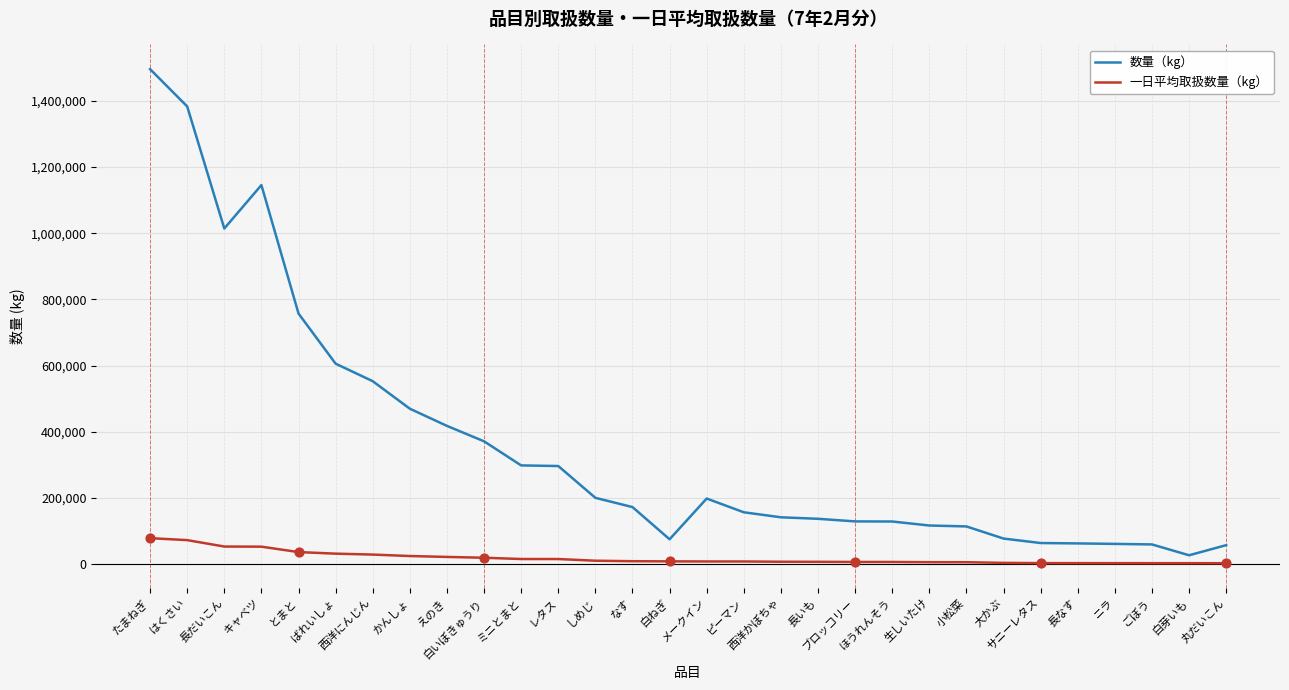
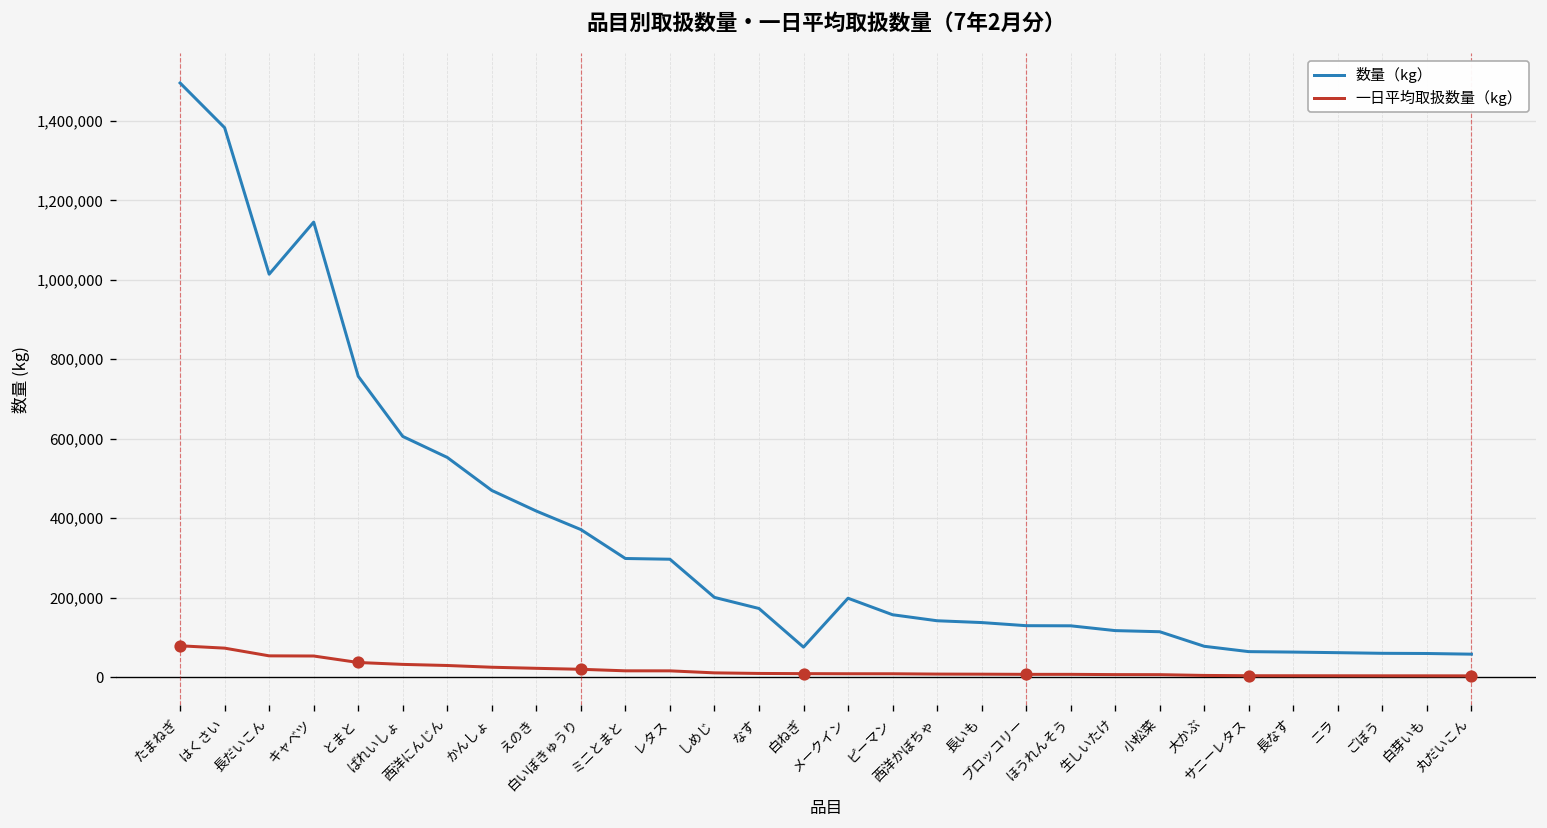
数量（kg）, 白芽いも: 30,000 -> 60,000
